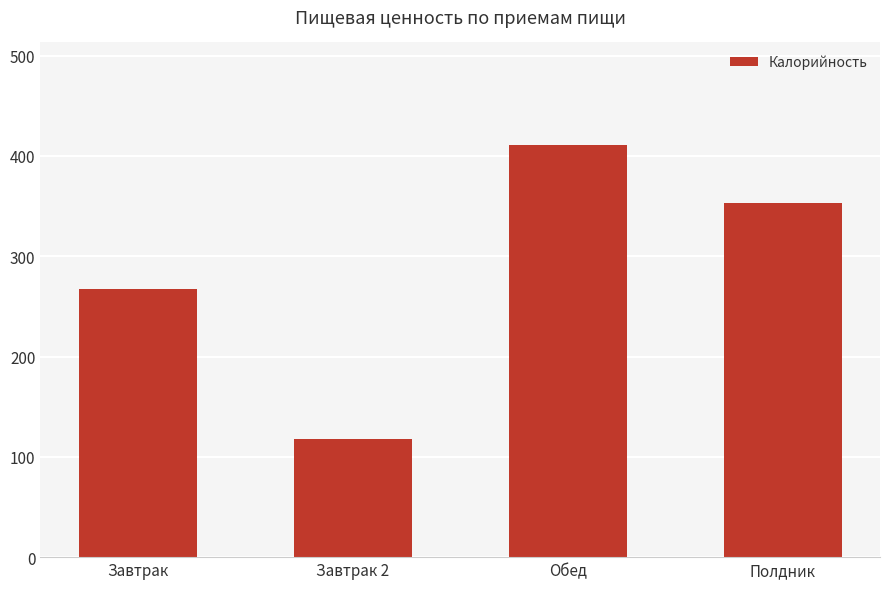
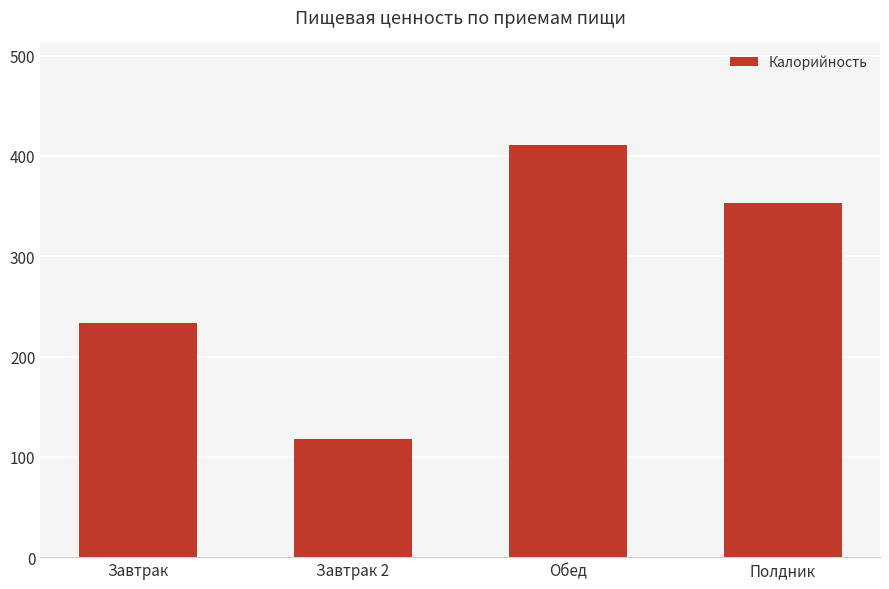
Завтрак: 267 -> 233
